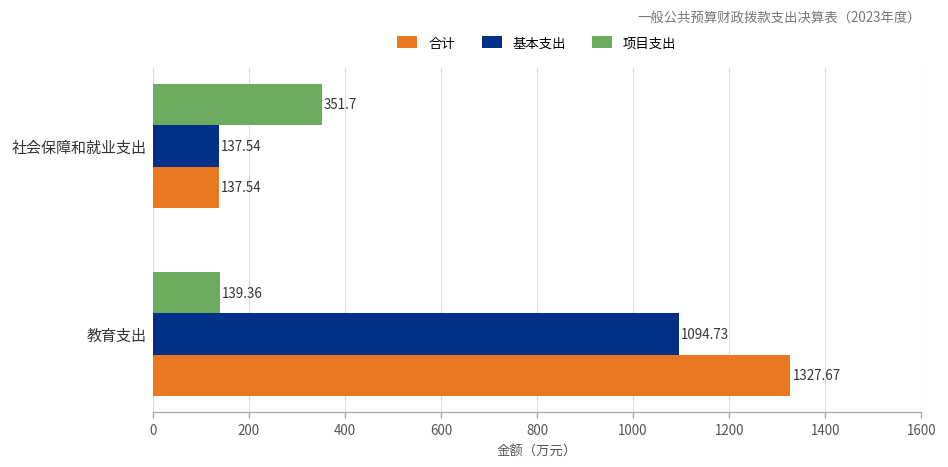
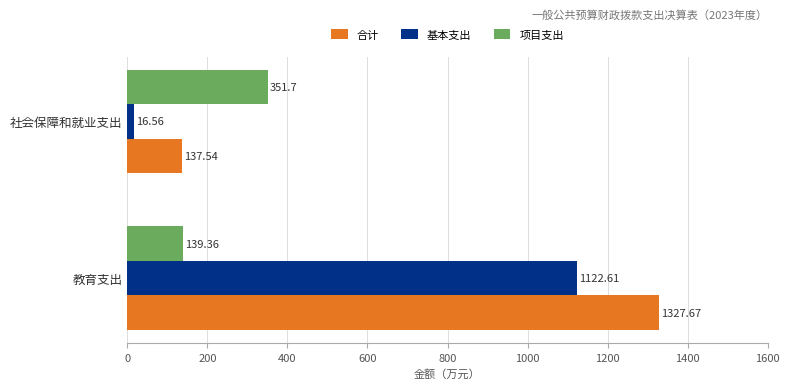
基本支出, 社会保障和就业支出: 137.54 -> 16.56
基本支出, 教育支出: 1094.73 -> 1122.61
